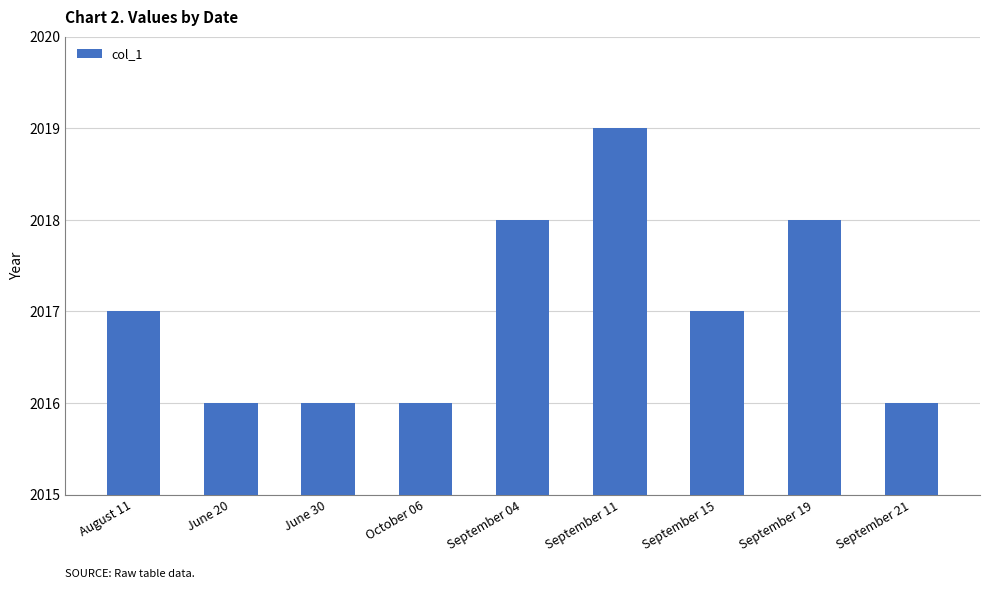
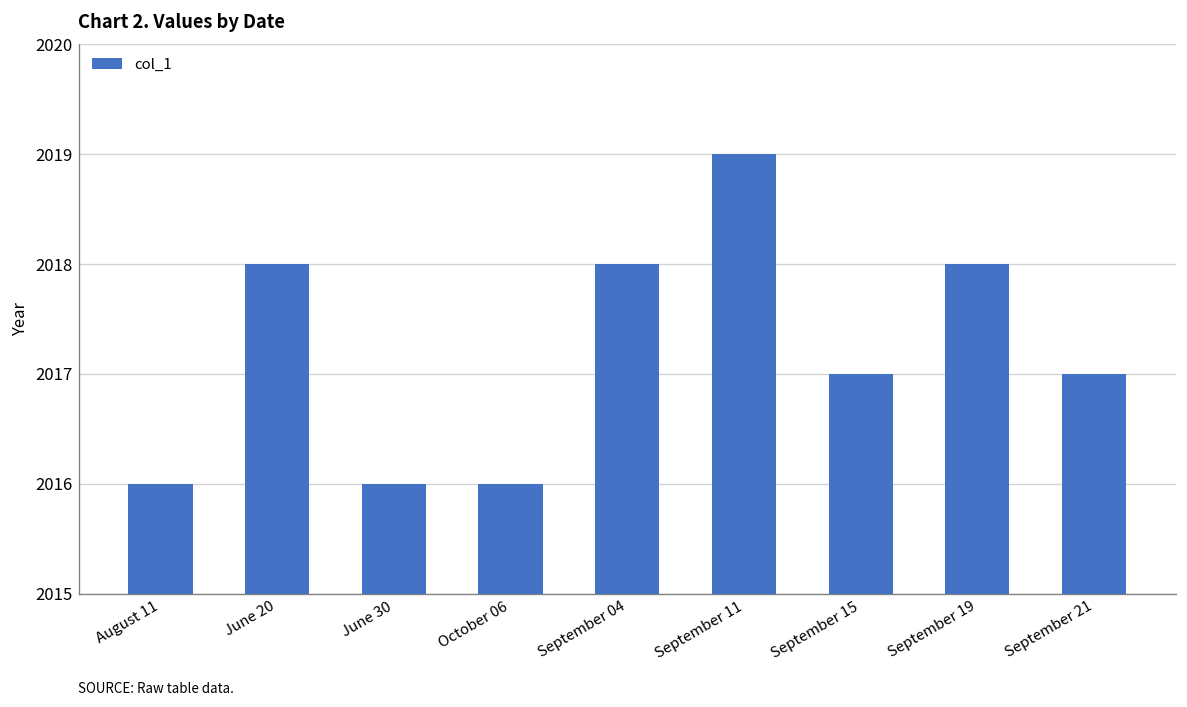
August 11: 2017 -> 2016
June 20: 2016 -> 2018
September 21: 2016 -> 2017
